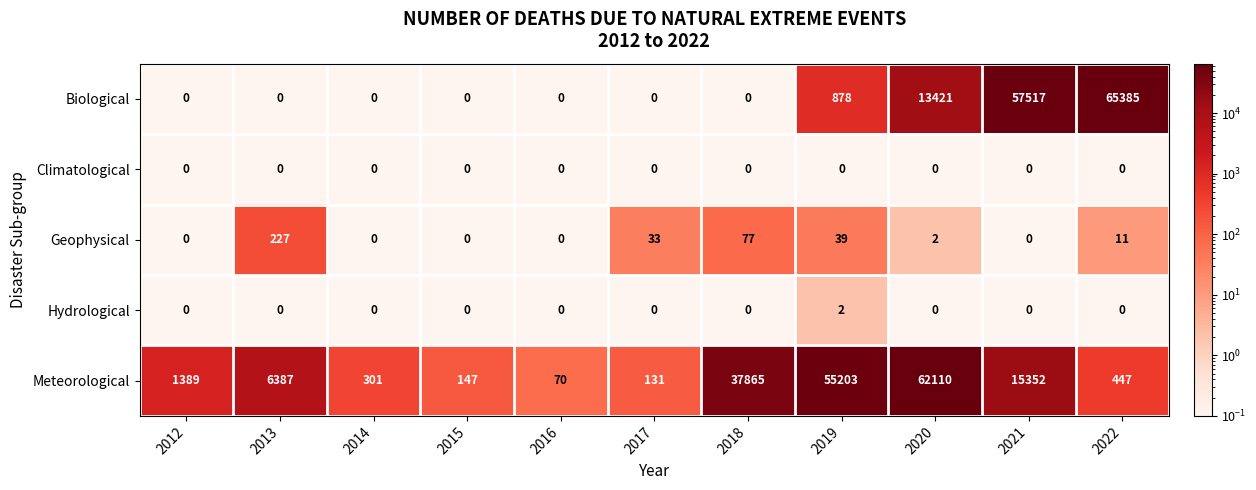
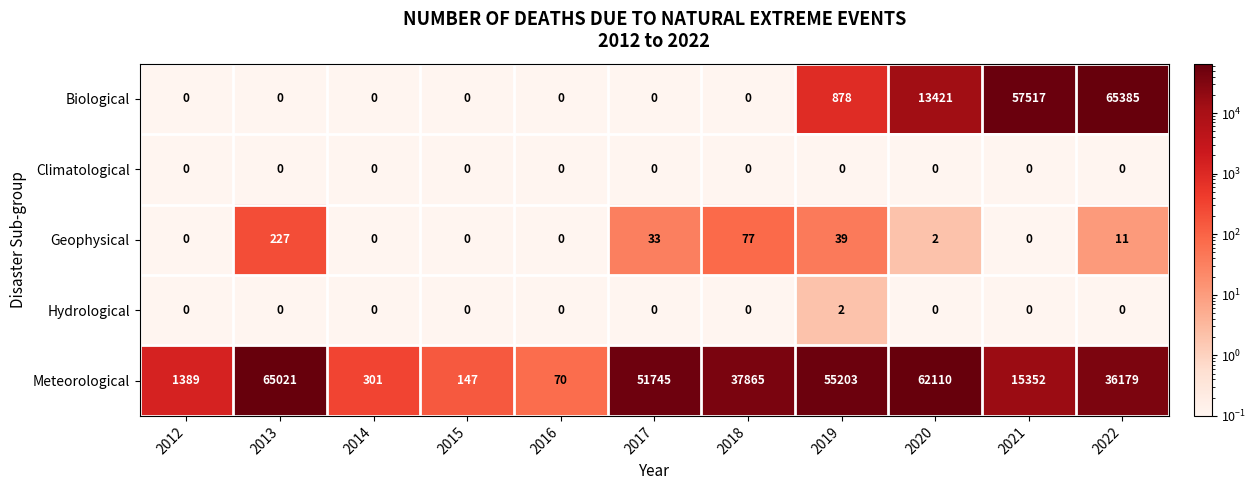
Meteorological, 2013: 6387 -> 65021
Meteorological, 2017: 131 -> 51745
Meteorological, 2022: 447 -> 36179
